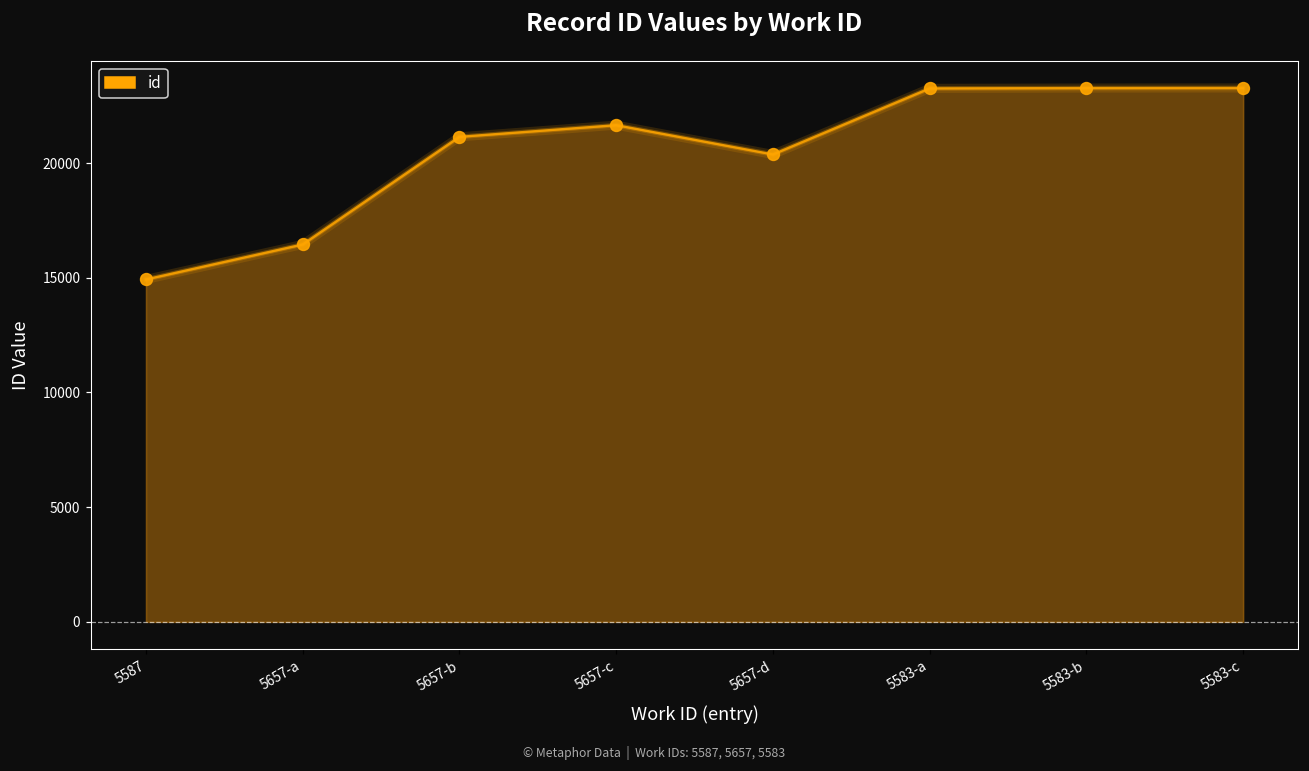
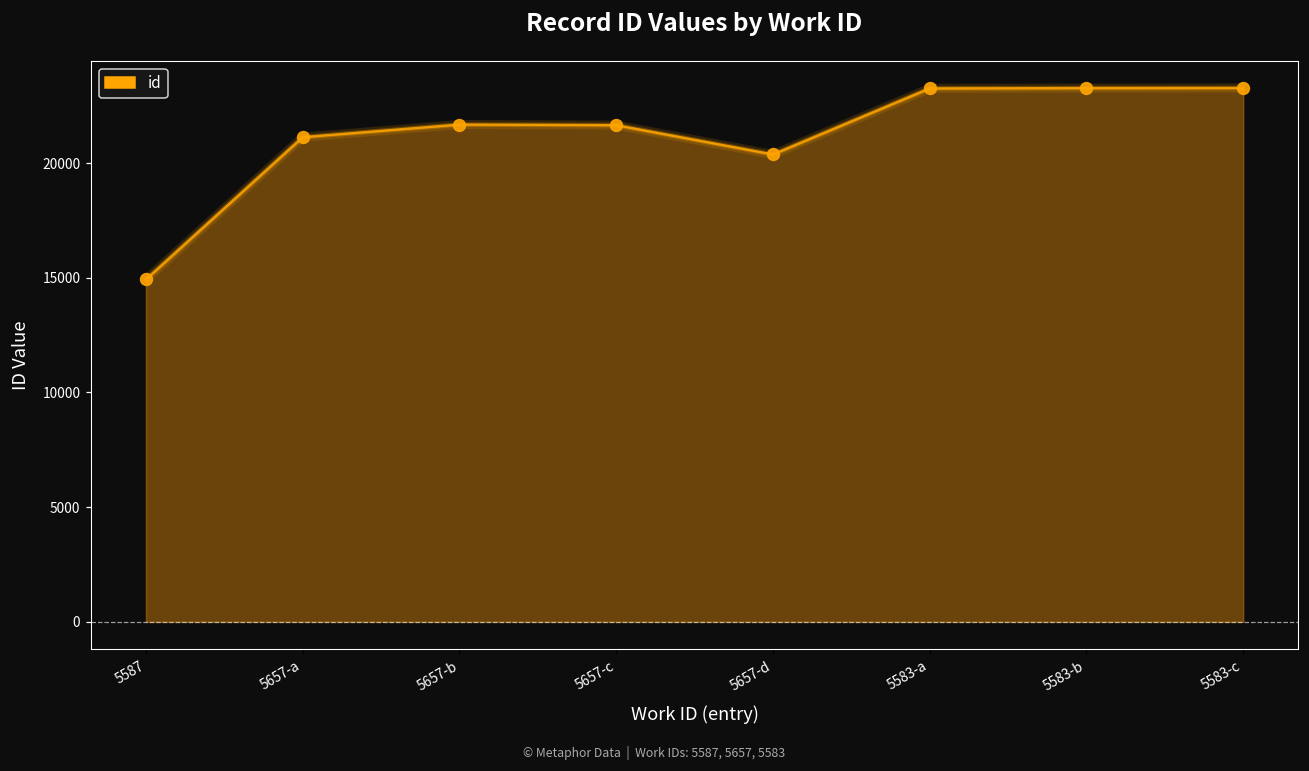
5657-a: 16500 -> 21100
5657-b: 21100 -> 21700
